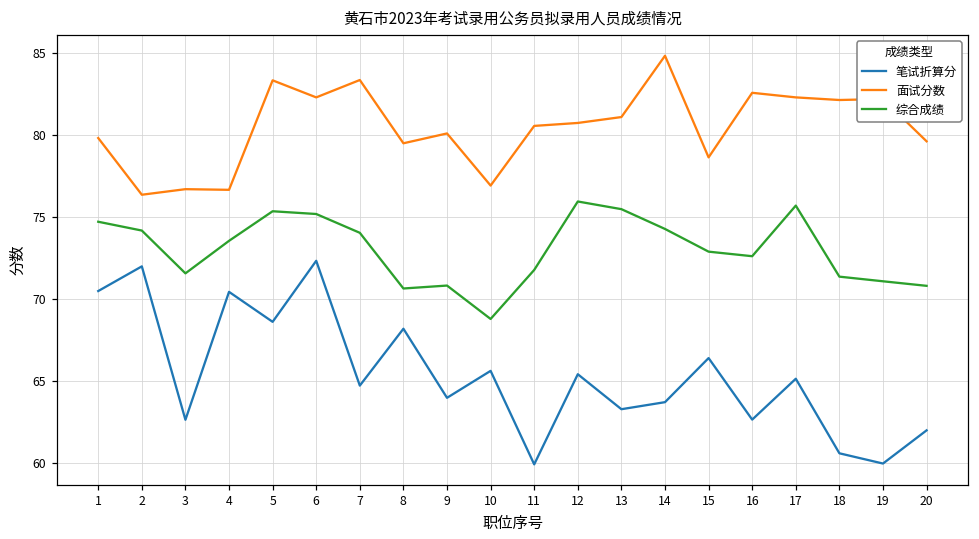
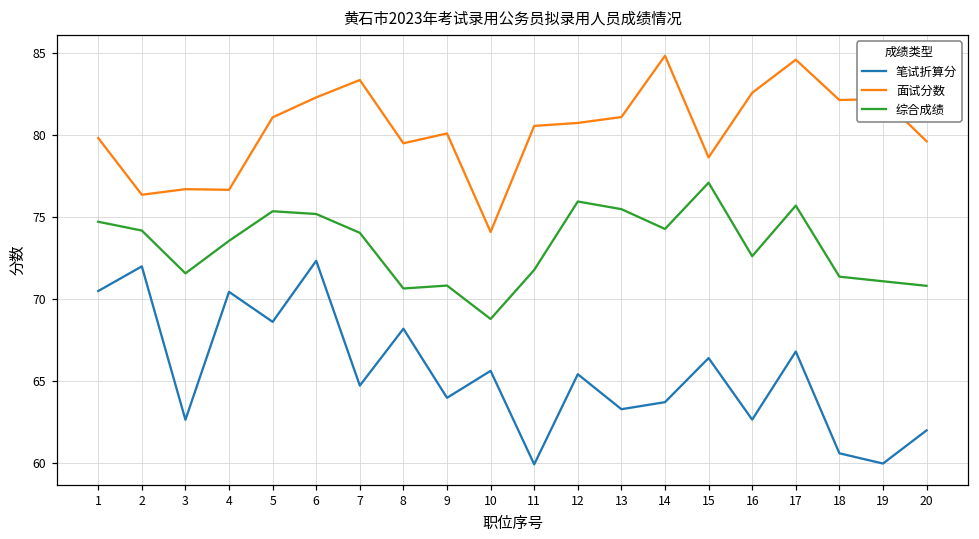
面试分数, 5: 83.3 -> 81.1
面试分数, 10: 76.9 -> 74.1
综合成绩, 15: 72.9 -> 77.1
笔试折算分, 17: 65.1 -> 66.8
面试分数, 17: 82.3 -> 84.6
